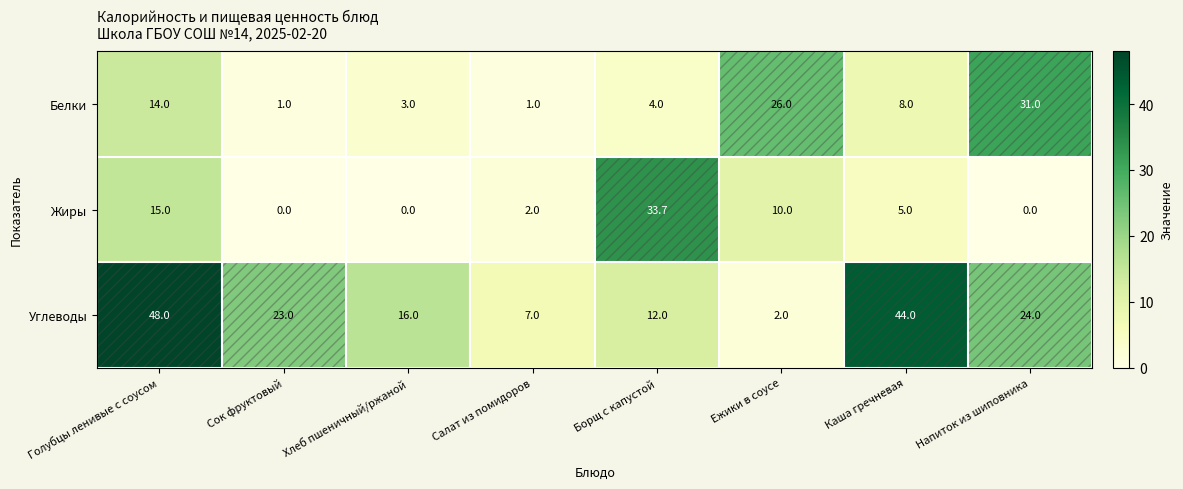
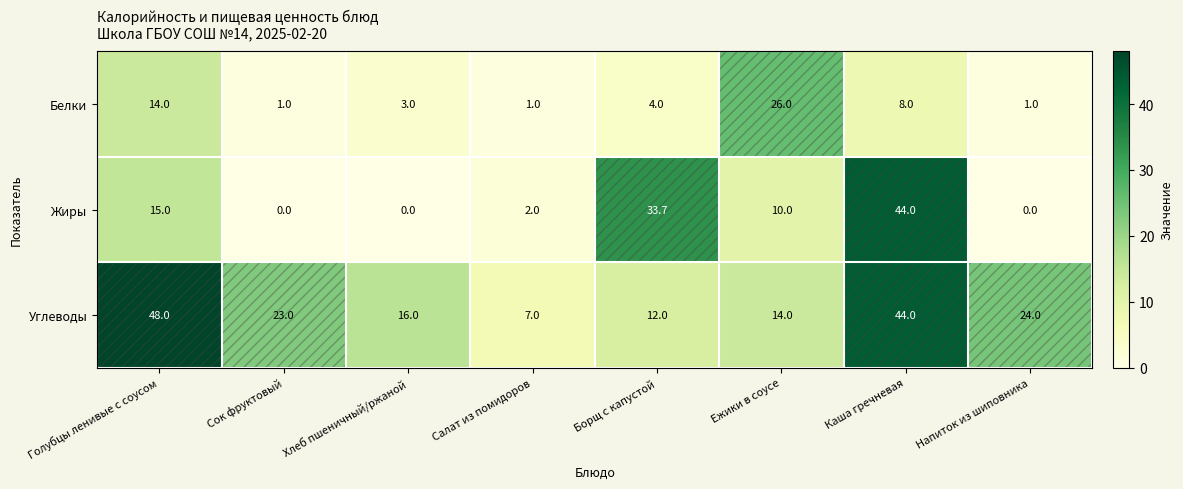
Белки, Напиток из шиповника: 31.0 -> 1.0
Жиры, Каша гречневая: 5.0 -> 44.0
Углеводы, Ежики в соусе: 2.0 -> 14.0
